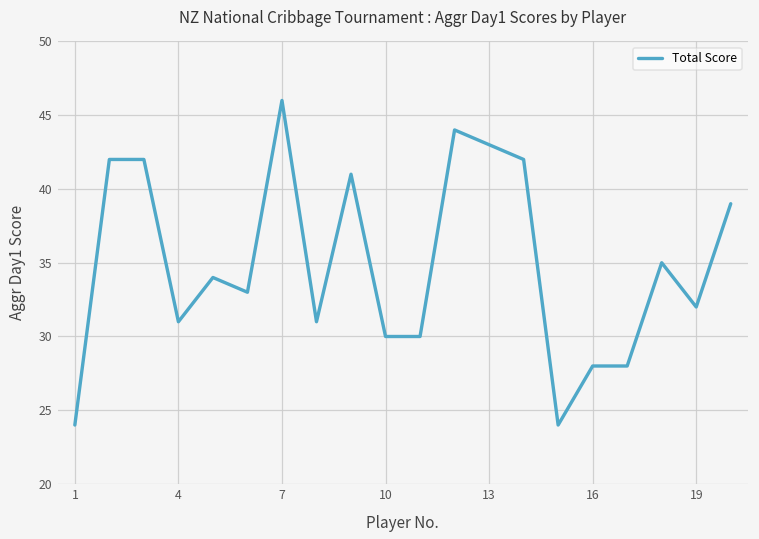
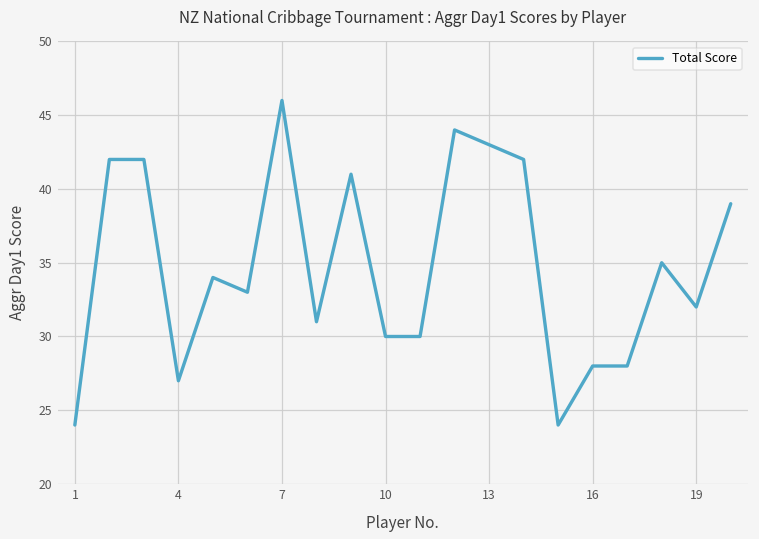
4: 31 -> 27
